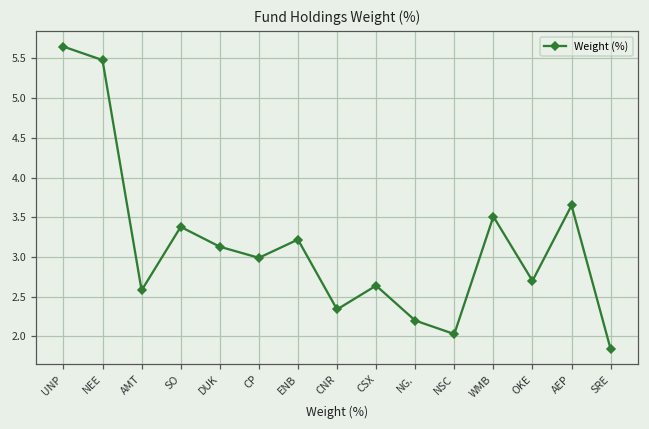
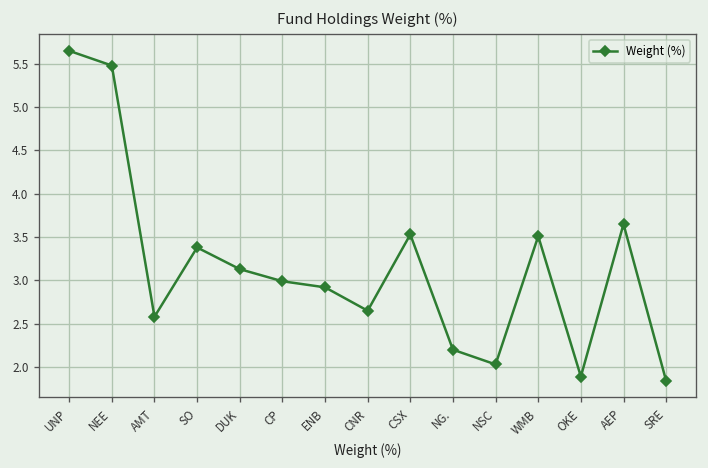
ENB: 3.2 -> 2.9
CNR: 2.3 -> 2.7
CSX: 2.6 -> 3.5
OKE: 2.7 -> 1.9
